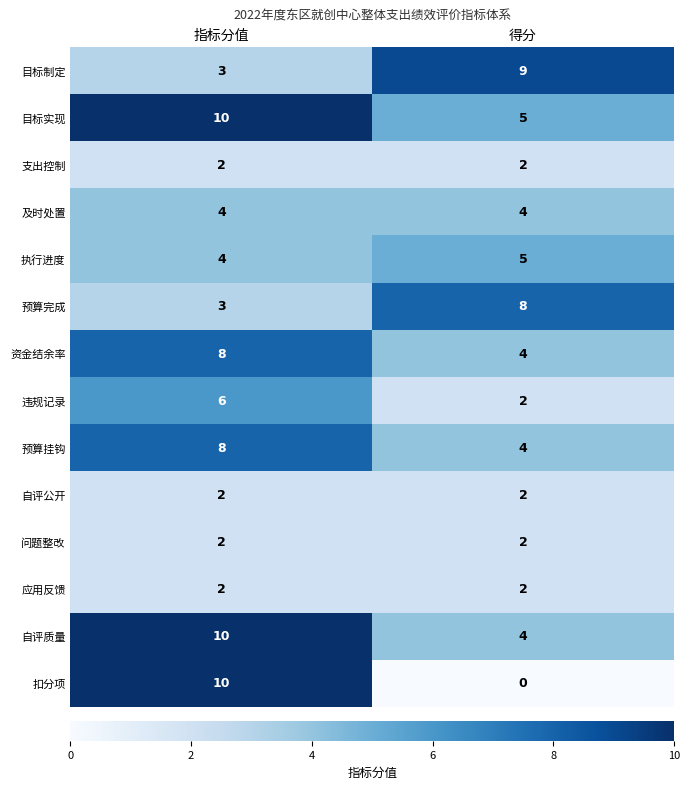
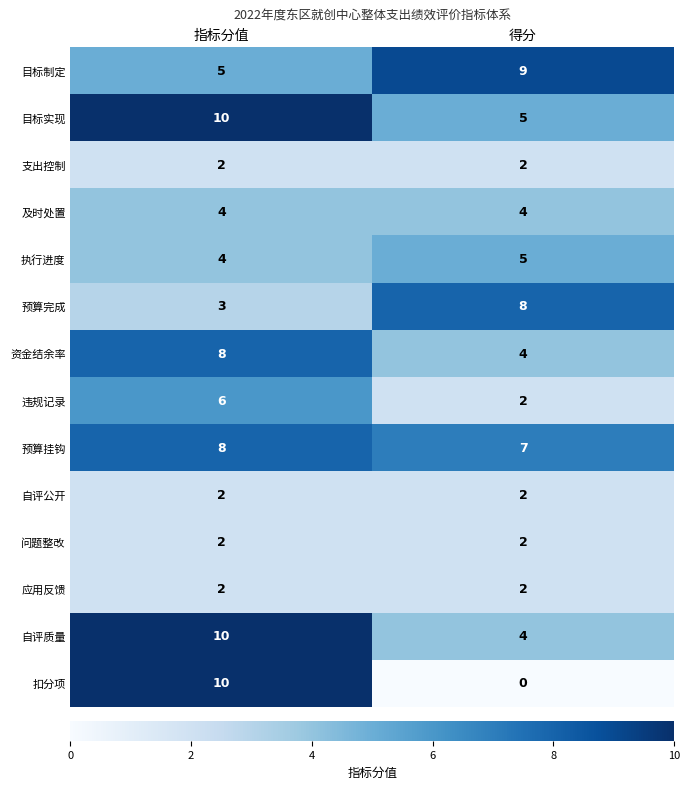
目标制定, 指标分值: 3 -> 5
预算挂钩, 得分: 4 -> 7
